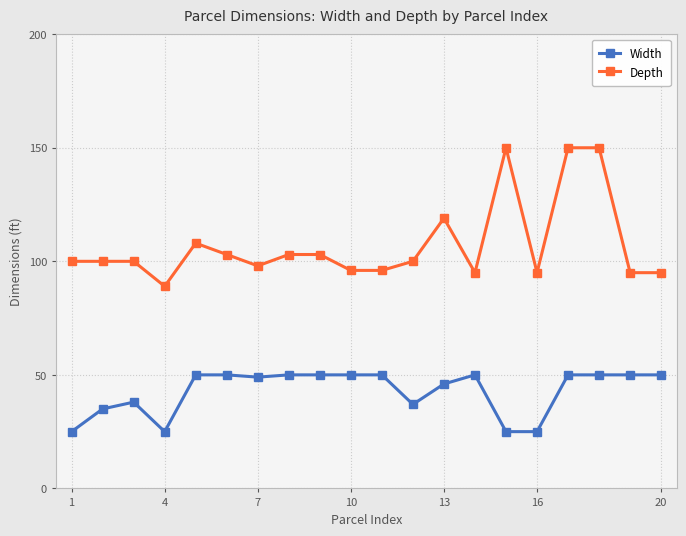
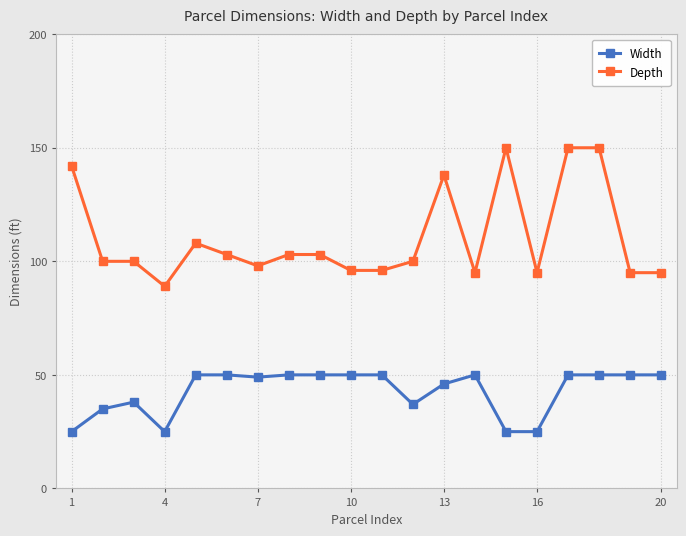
Depth, 1: 100 -> 142
Depth, 13: 119 -> 138
